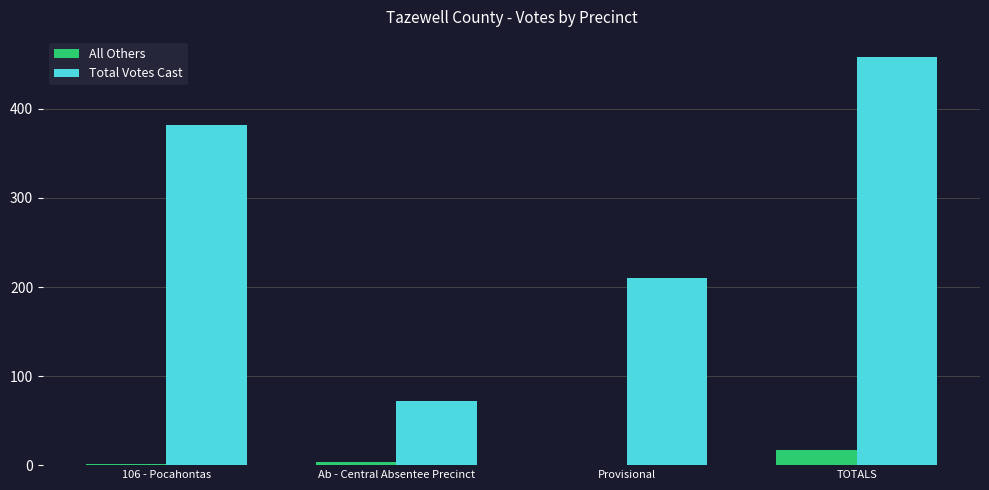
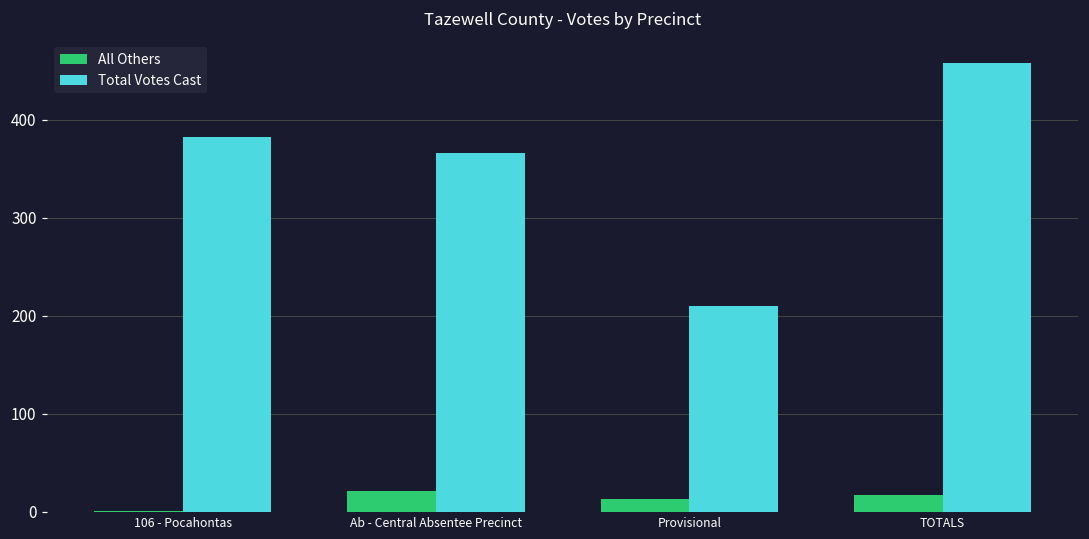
All Others, Ab - Central Absentee Precinct: 0 -> 20
Total Votes Cast, Ab - Central Absentee Precinct: 70 -> 370
All Others, Provisional: 0 -> 10
